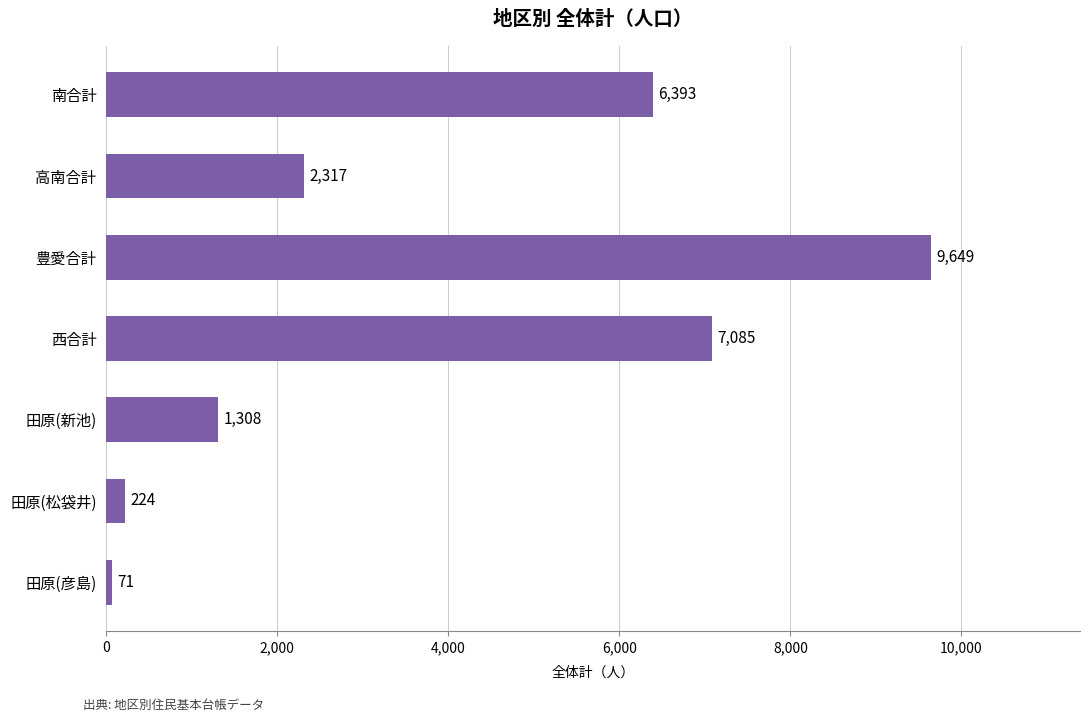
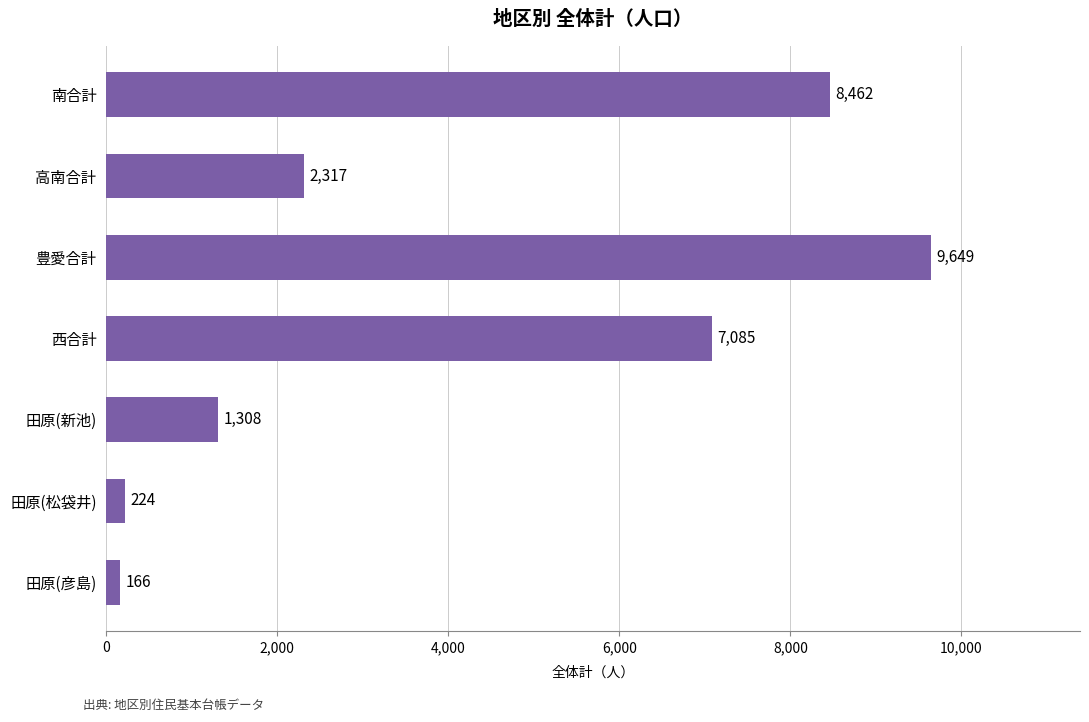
南合計: 6,393 -> 8,462
田原(彦島): 71 -> 166
